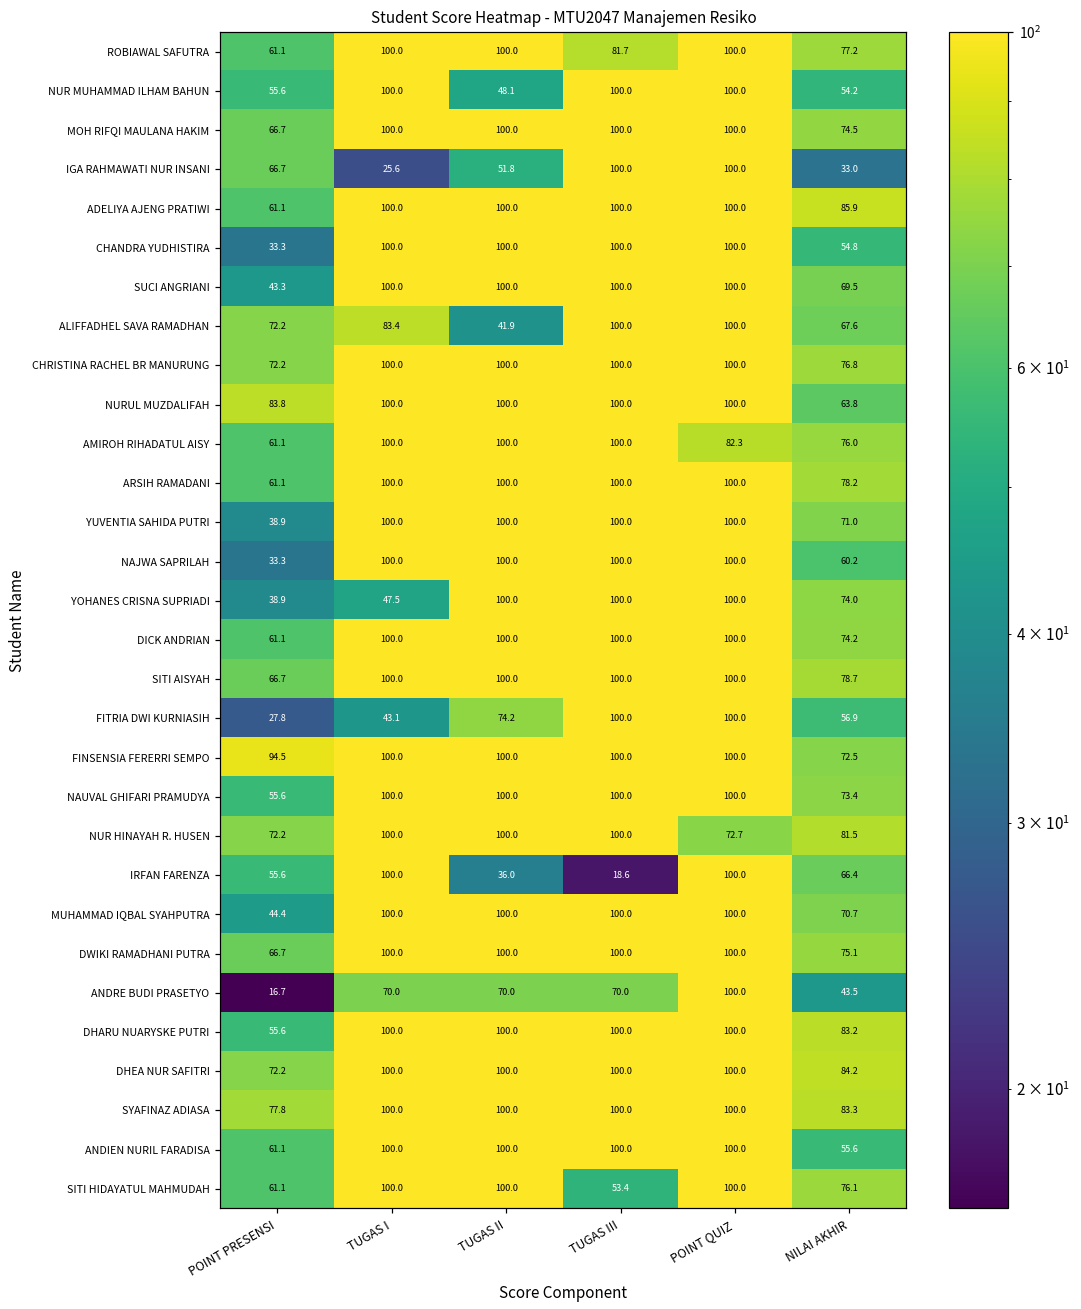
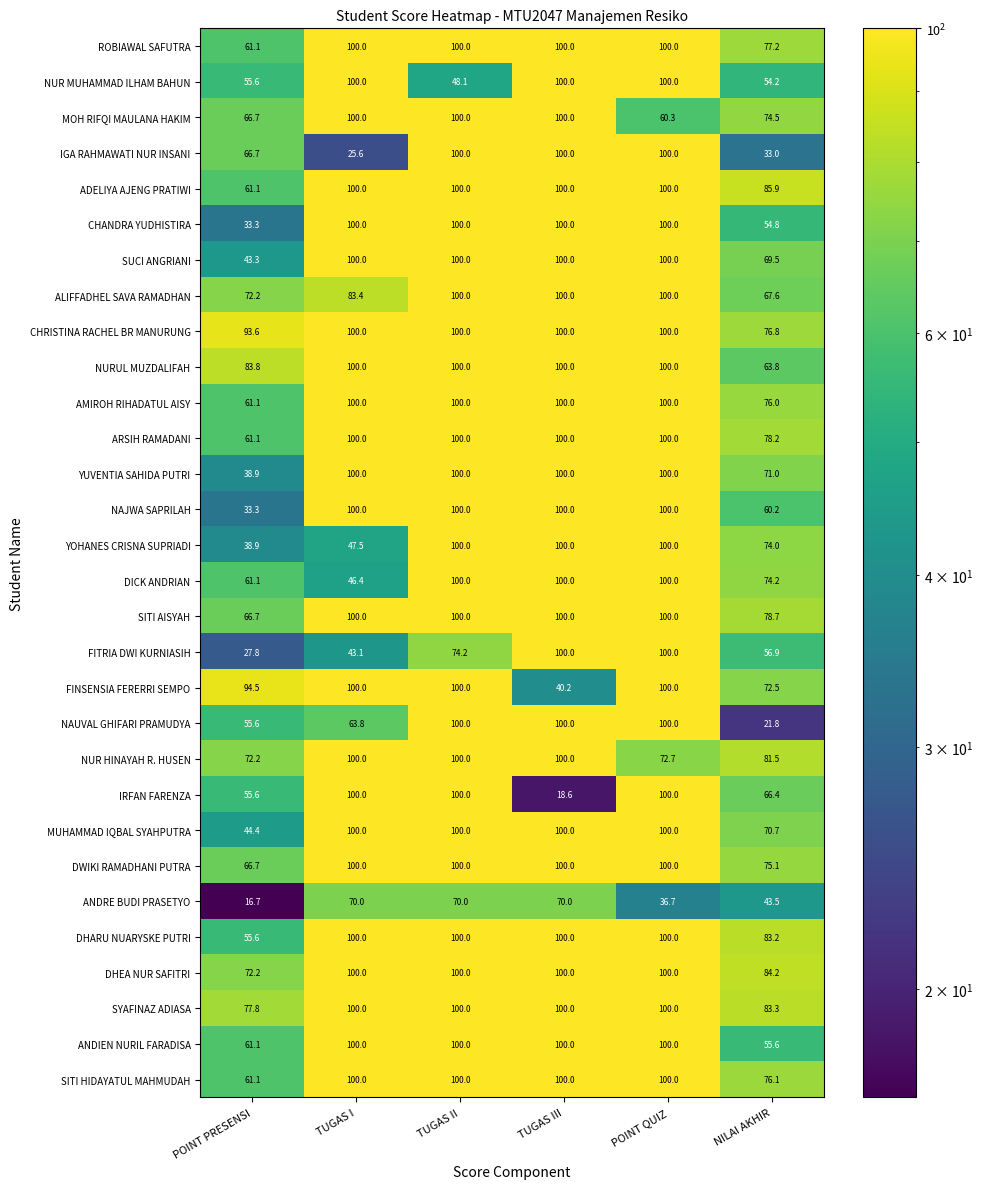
ROBIAWAL SAFUTRA, TUGAS III: 81.7 -> 100.0
MOH RIFQI MAULANA HAKIM, POINT QUIZ: 100.0 -> 60.3
IGA RAHMAWATI NUR INSANI, TUGAS II: 51.8 -> 100.0
ALIFFADHEL SAVA RAMADHAN, TUGAS II: 41.9 -> 100.0
CHRISTINA RACHEL BR MANURUNG, POINT PRESENSI: 72.2 -> 93.6
AMIROH RIHADATUL AISY, POINT QUIZ: 82.3 -> 100.0
DICK ANDRIAN, TUGAS I: 100.0 -> 46.4
FINSENSIA FERERRI SEMPO, TUGAS III: 100.0 -> 40.2
NAUVAL GHIFARI PRAMUDYA, TUGAS I: 100.0 -> 63.8
NAUVAL GHIFARI PRAMUDYA, NILAI AKHIR: 73.4 -> 21.8
IRFAN FARENZA, TUGAS II: 36.0 -> 100.0
ANDRE BUDI PRASETYO, POINT QUIZ: 100.0 -> 36.7
SITI HIDAYATUL MAHMUDAH, TUGAS III: 53.4 -> 100.0
